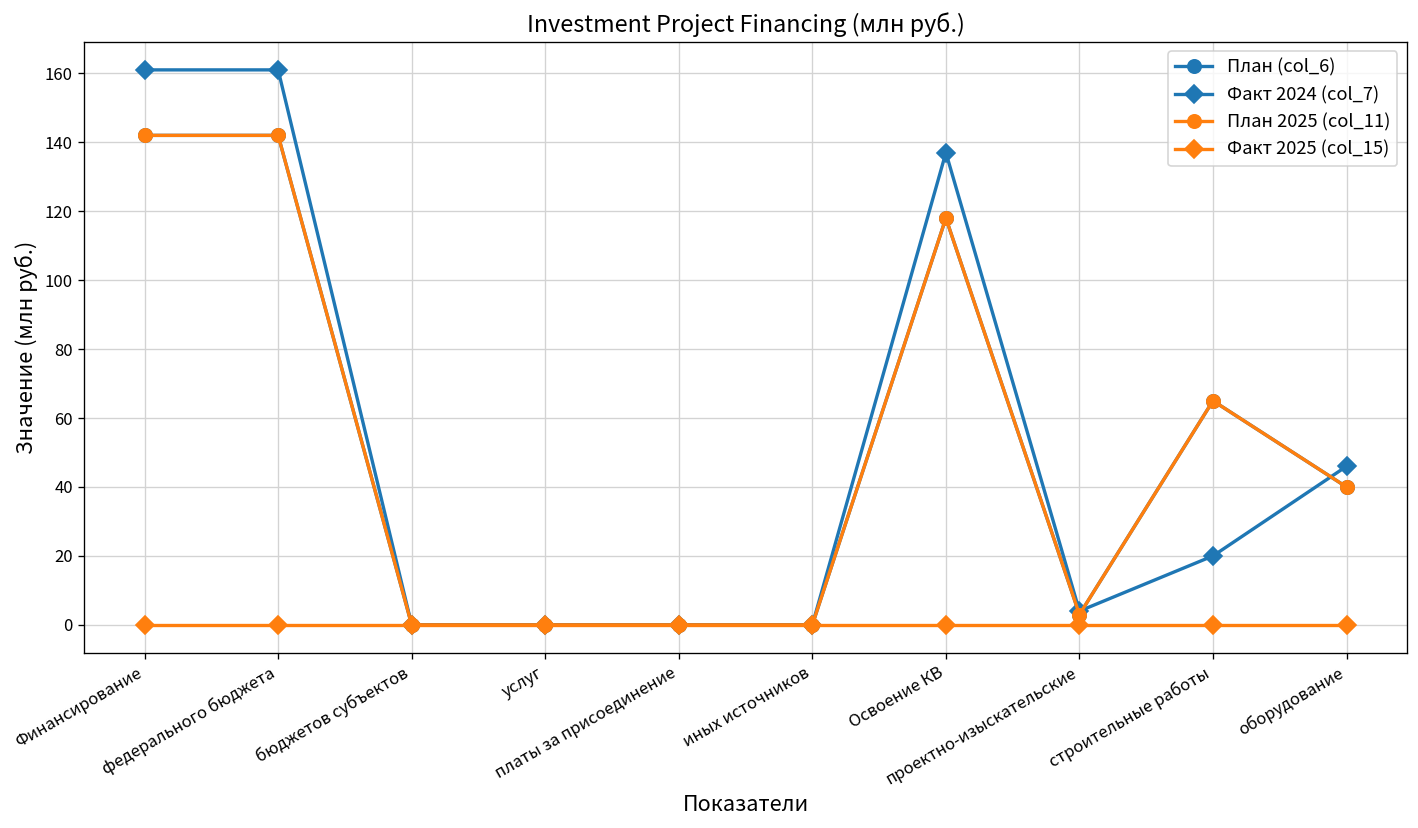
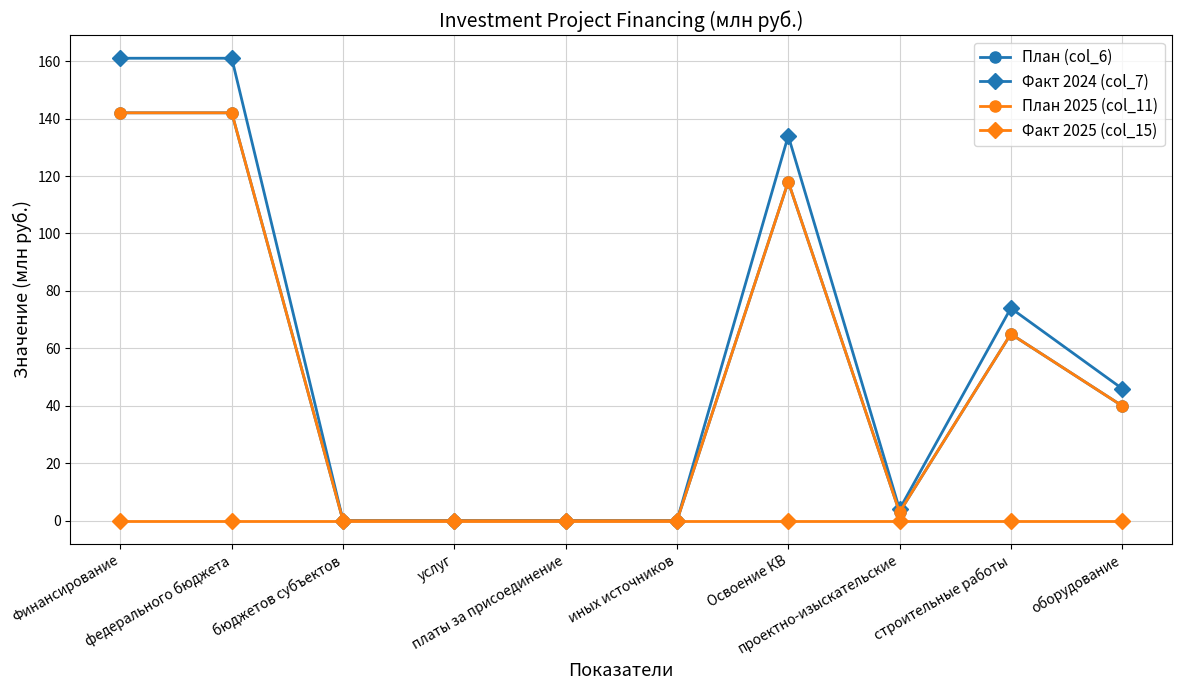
Факт 2024 (col_7), Освоение КВ: 137 -> 134
Факт 2024 (col_7), строительные работы: 20 -> 74
